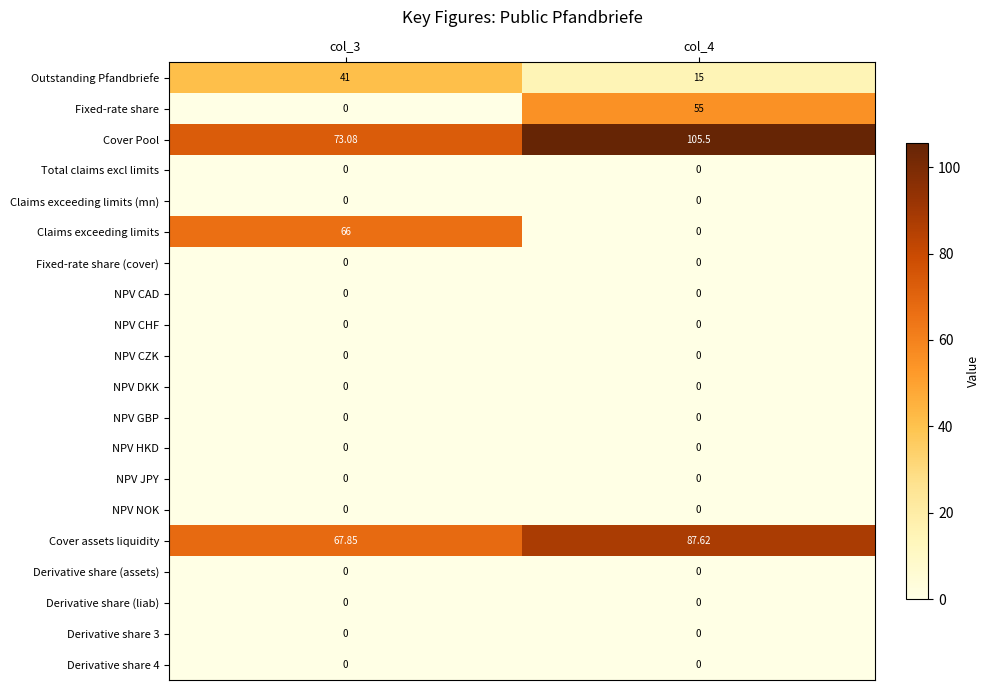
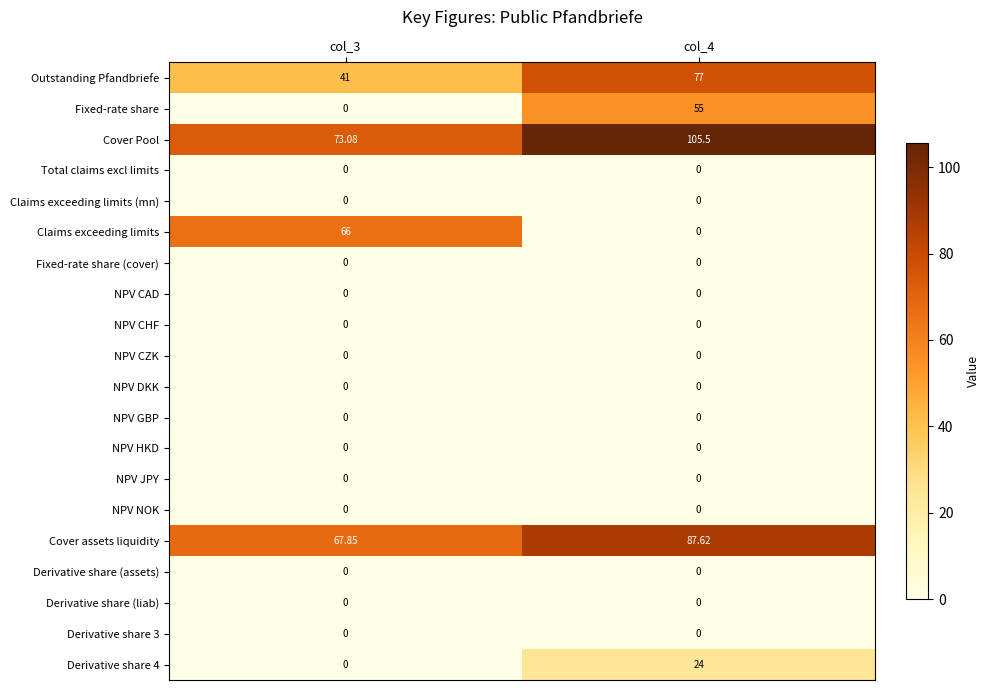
Outstanding Pfandbriefe, col_4: 15 -> 77
Derivative share 4, col_4: 0 -> 24
